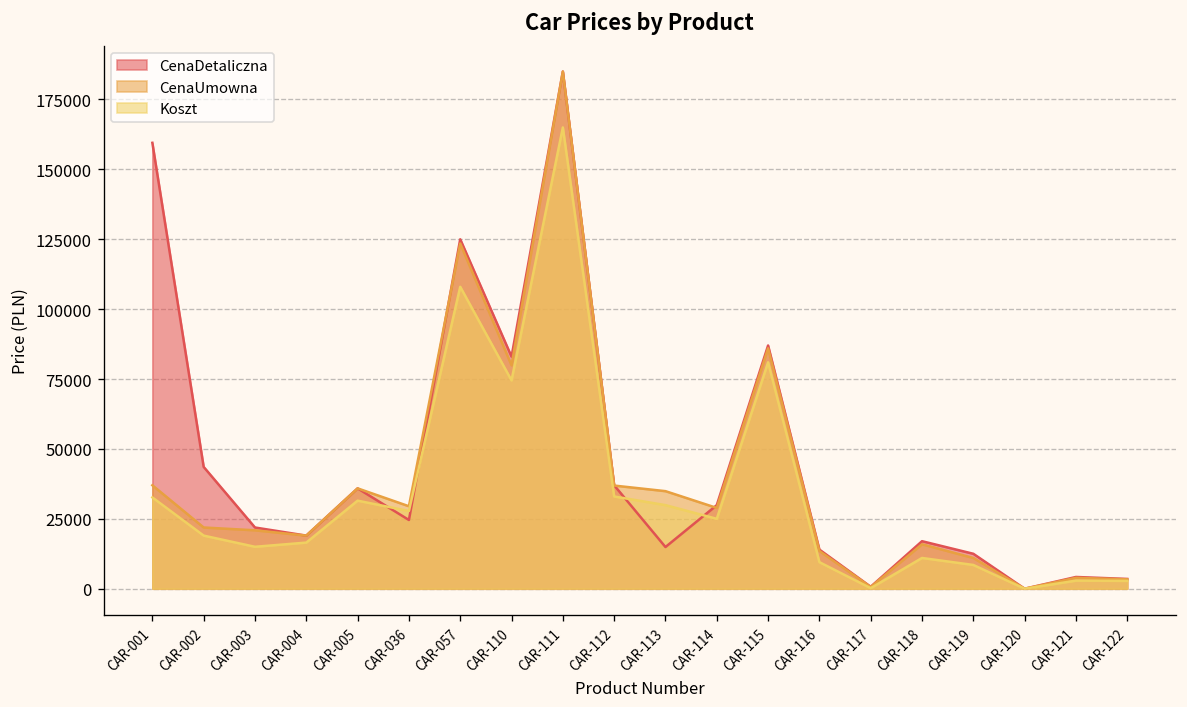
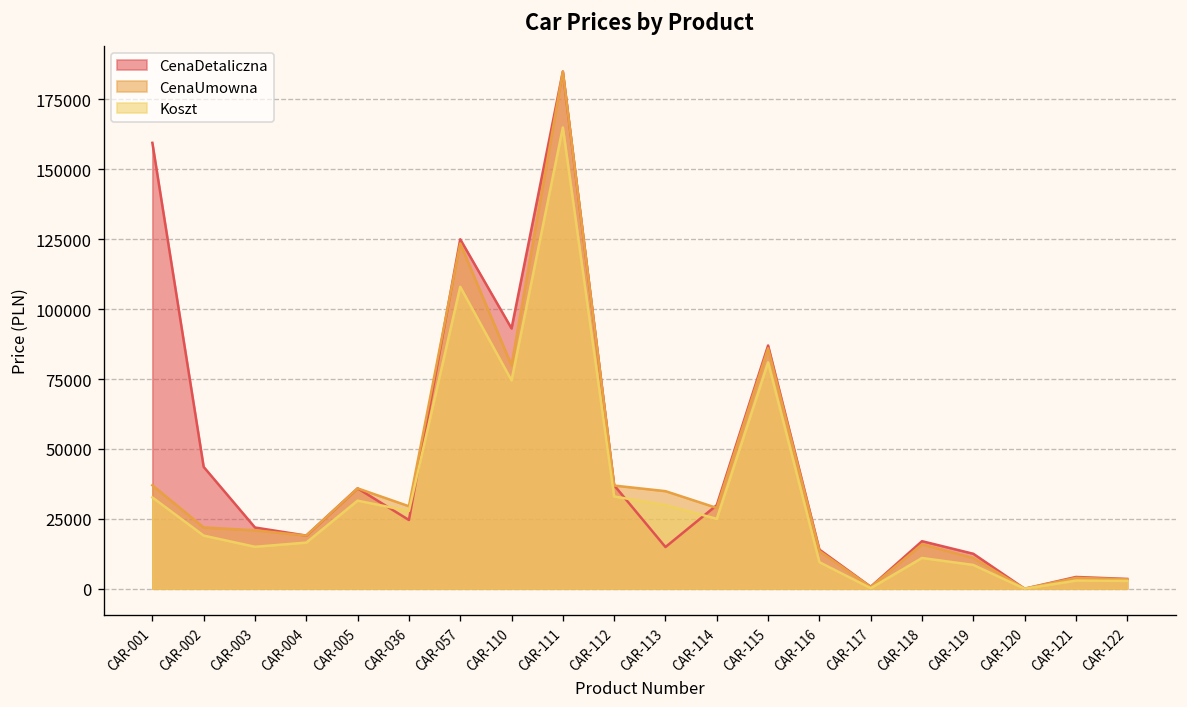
CenaDetaliczna, CAR-110: 83000 -> 93000
